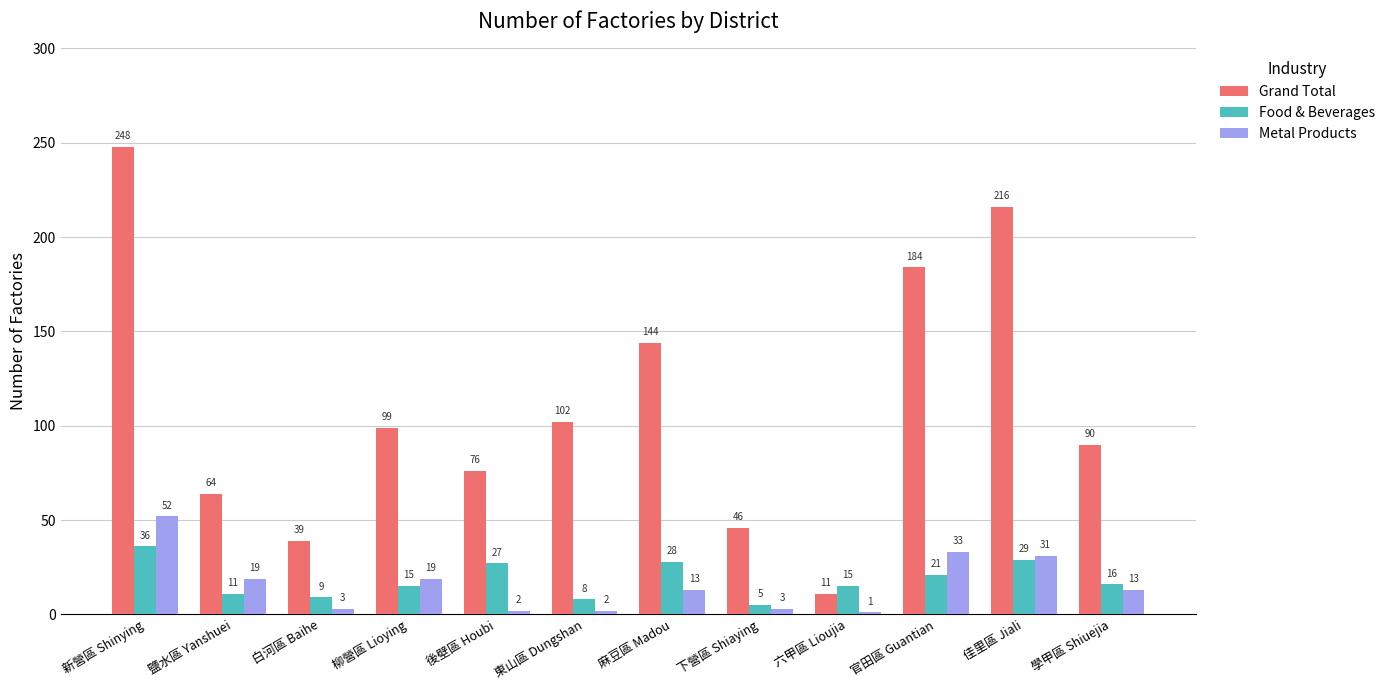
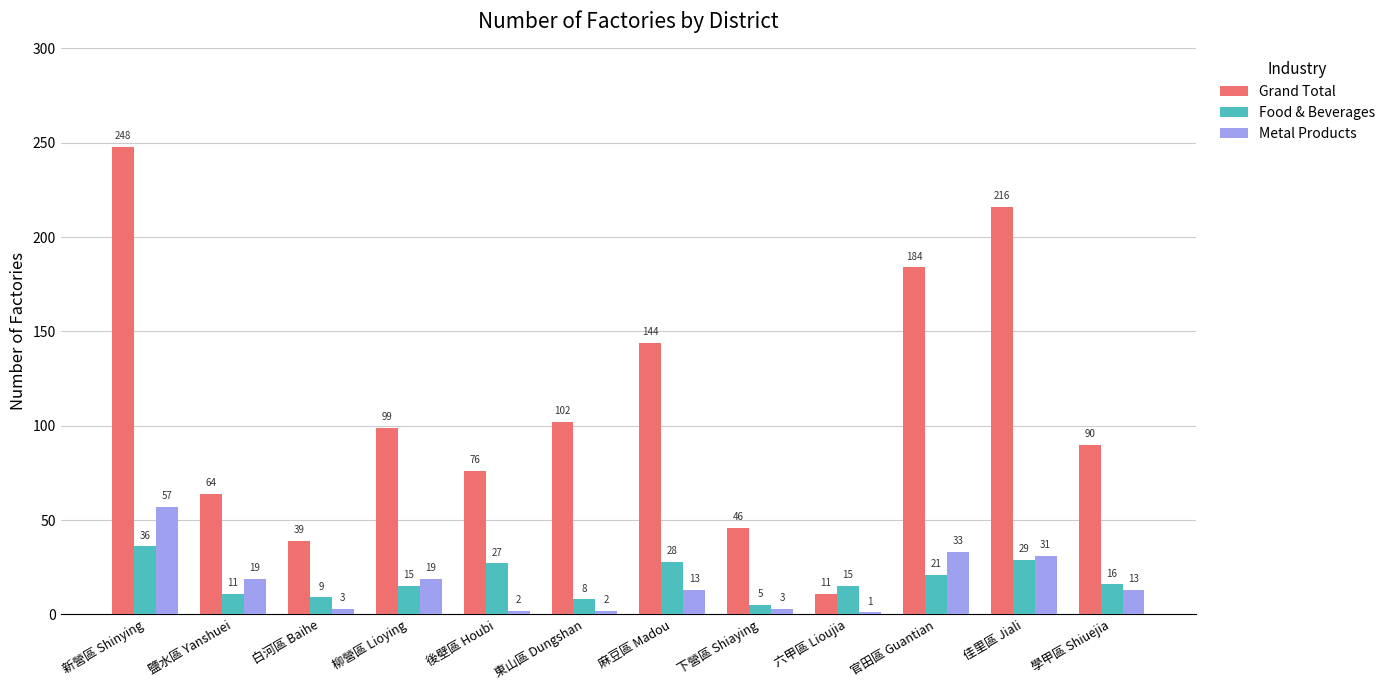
Metal Products, 新營區 Shinying: 52 -> 57
